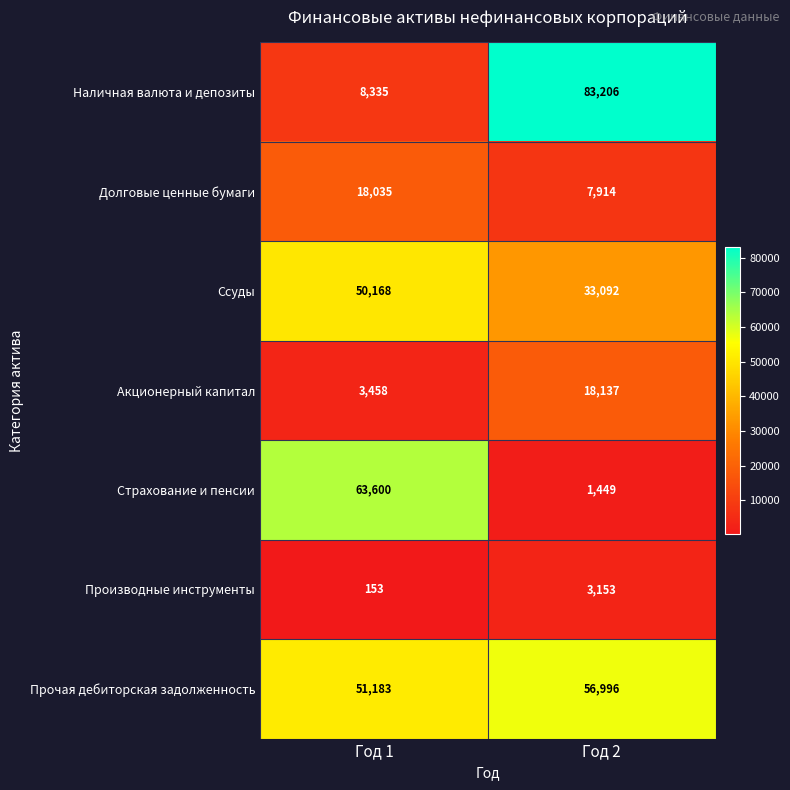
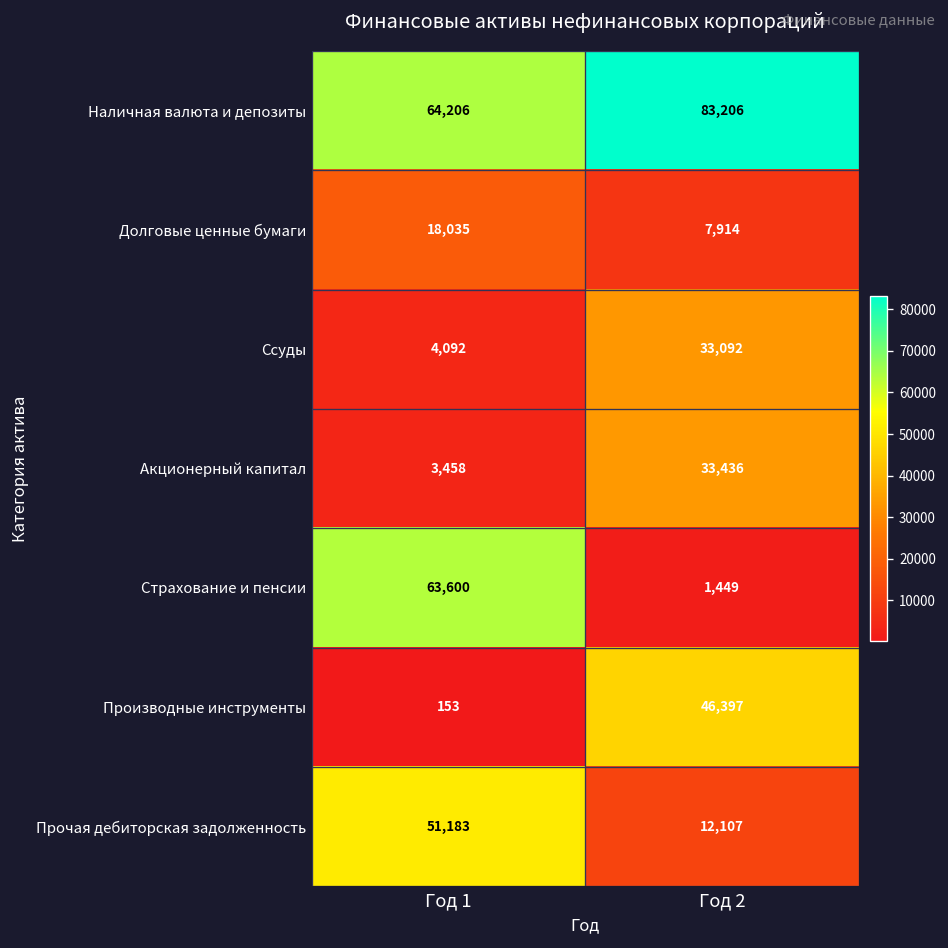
Наличная валюта и депозиты, Год 1: 8,335 -> 64,206
Ссуды, Год 1: 50,168 -> 4,092
Акционерный капитал, Год 2: 18,137 -> 33,436
Производные инструменты, Год 2: 3,153 -> 46,397
Прочая дебиторская задолженность, Год 2: 56,996 -> 12,107
